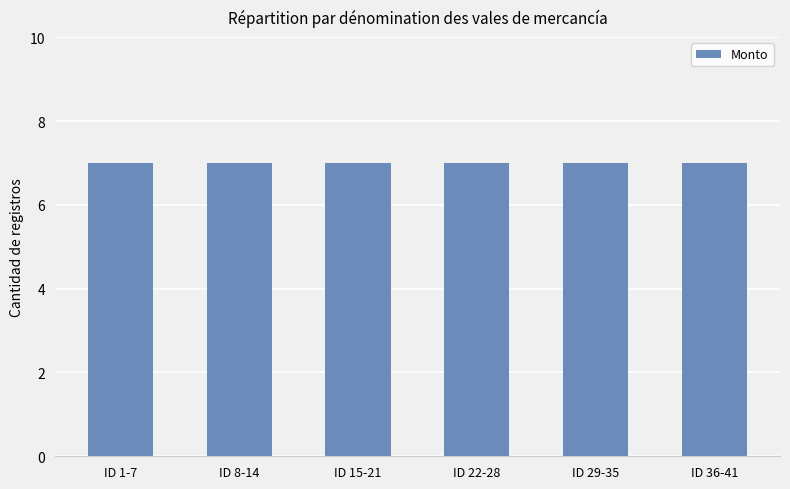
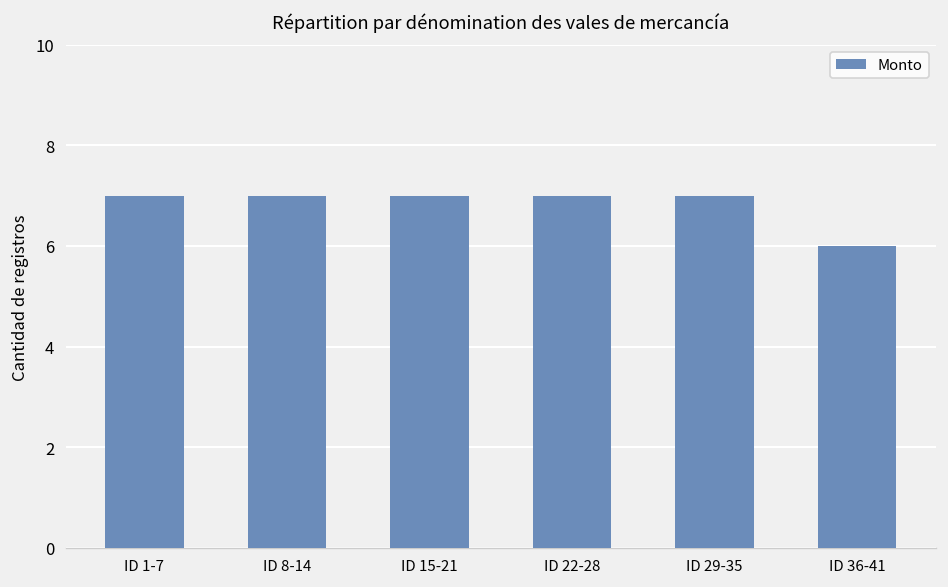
ID 36-41: 7 -> 6
